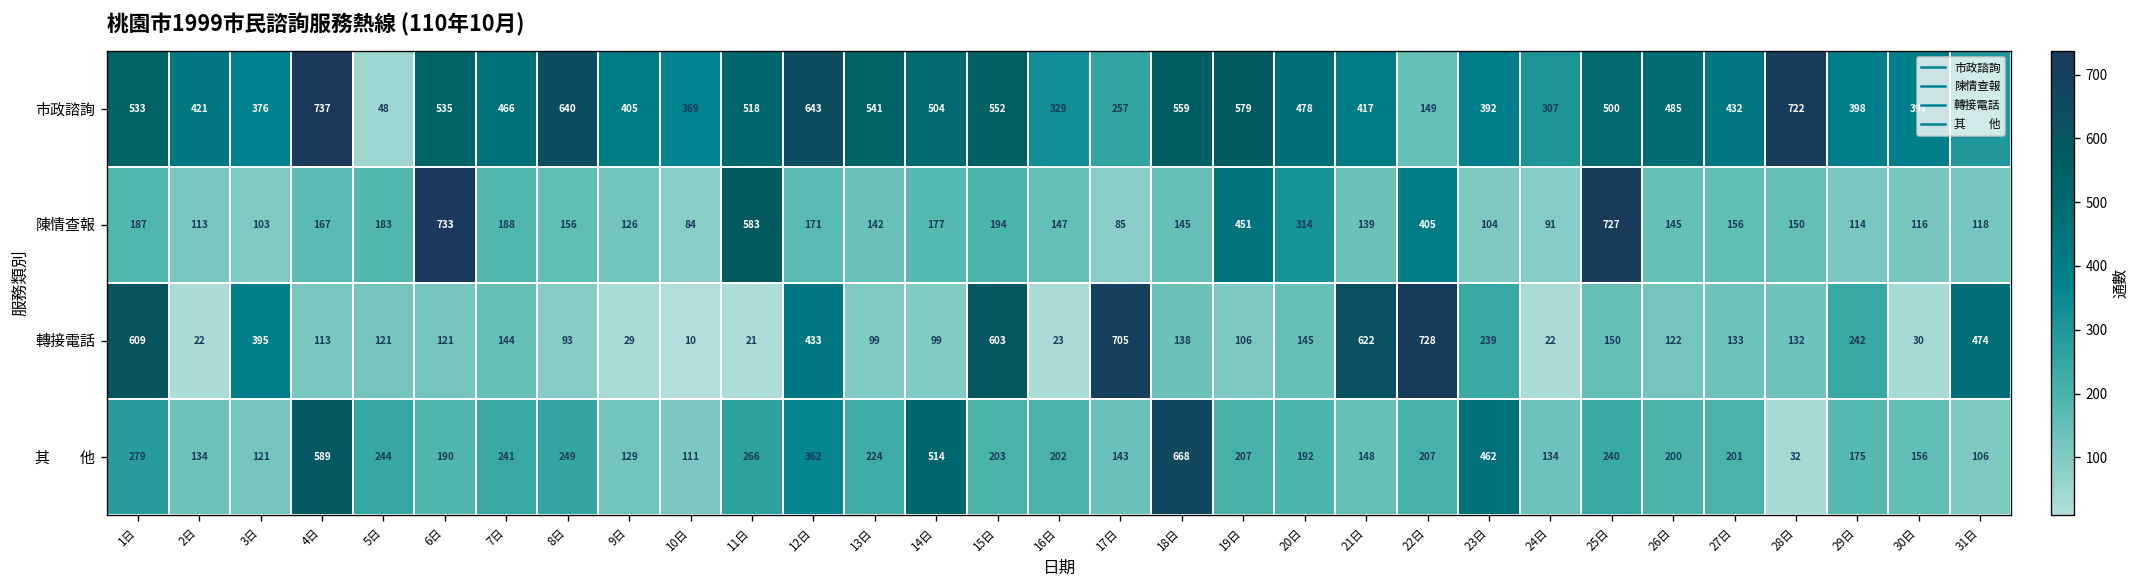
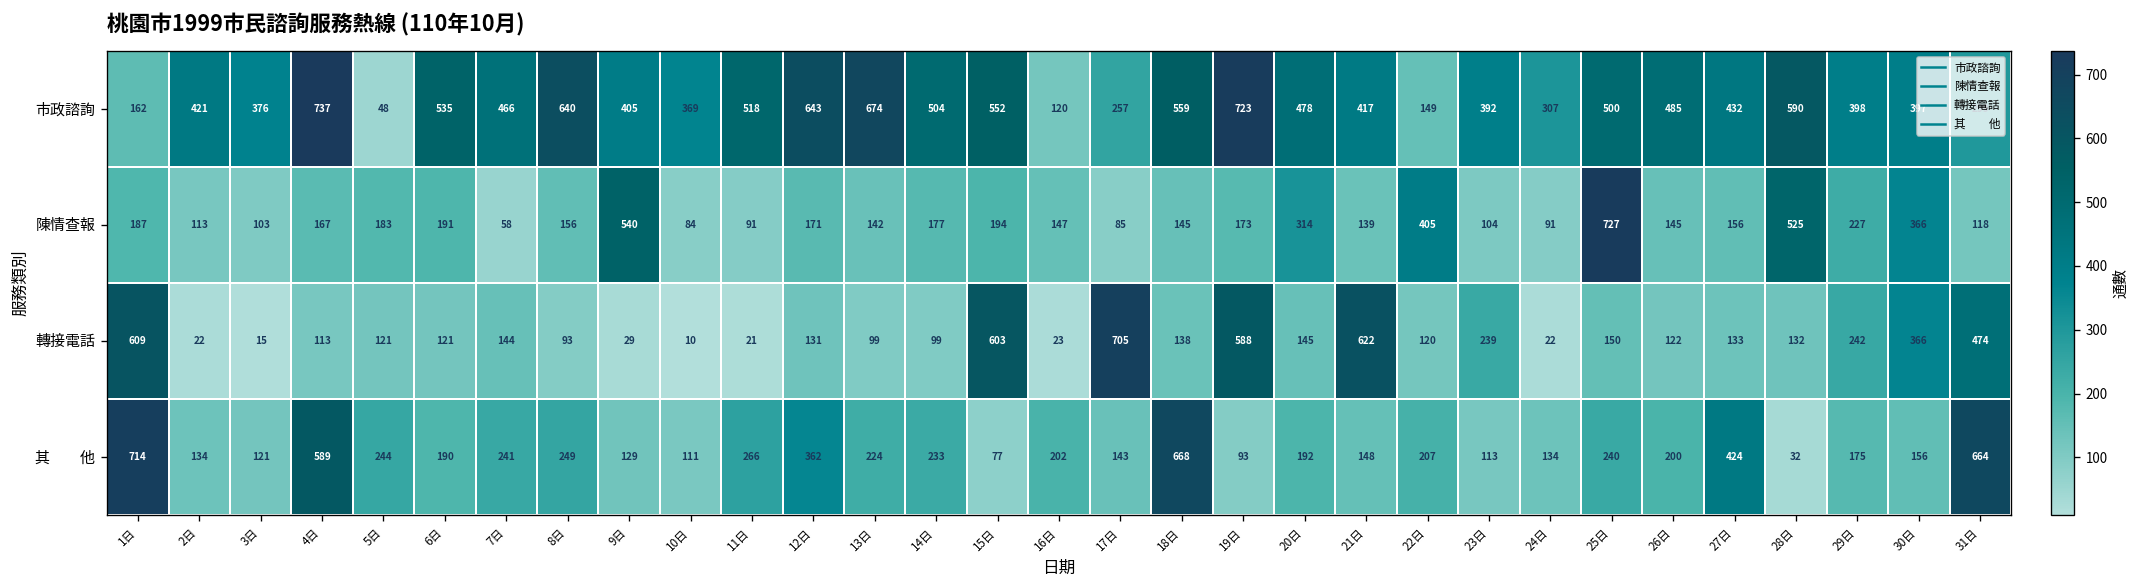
市政諮詢, 1日: 533 -> 162
市政諮詢, 13日: 541 -> 674
市政諮詢, 16日: 329 -> 120
市政諮詢, 19日: 579 -> 723
市政諮詢, 28日: 722 -> 590
陳情查報, 6日: 733 -> 191
陳情查報, 7日: 188 -> 58
陳情查報, 9日: 126 -> 540
陳情查報, 11日: 583 -> 91
陳情查報, 19日: 451 -> 173
陳情查報, 28日: 150 -> 525
陳情查報, 29日: 114 -> 227
陳情查報, 30日: 116 -> 366
轉接電話, 3日: 395 -> 15
轉接電話, 12日: 433 -> 131
轉接電話, 19日: 106 -> 588
轉接電話, 22日: 728 -> 120
轉接電話, 30日: 30 -> 366
其 他, 1日: 279 -> 714
其 他, 14日: 514 -> 233
其 他, 15日: 203 -> 77
其 他, 19日: 207 -> 93
其 他, 23日: 462 -> 113
其 他, 27日: 201 -> 424
其 他, 31日: 106 -> 664
